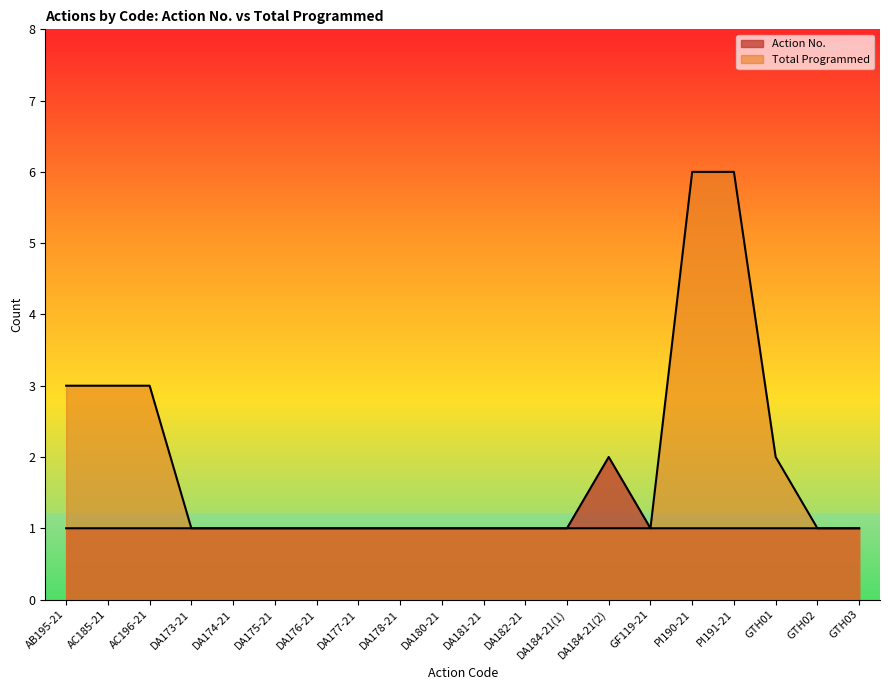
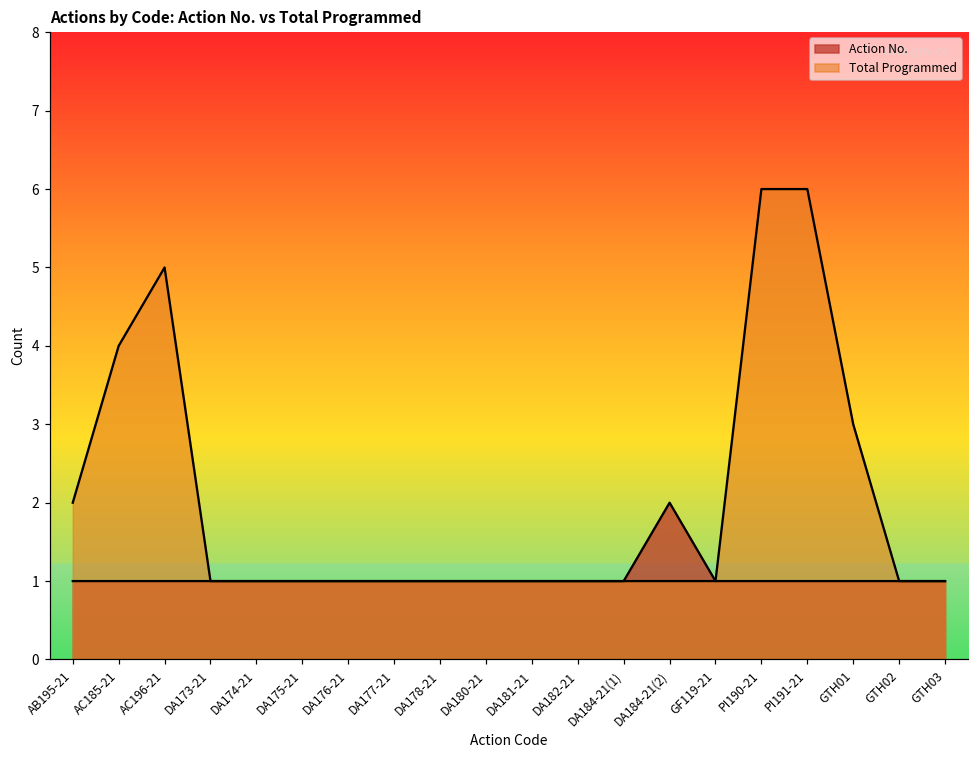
Total Programmed, AB195-21: 3 -> 2
Total Programmed, AC185-21: 3 -> 4
Total Programmed, AC196-21: 3 -> 5
Total Programmed, GTH01: 2 -> 3
